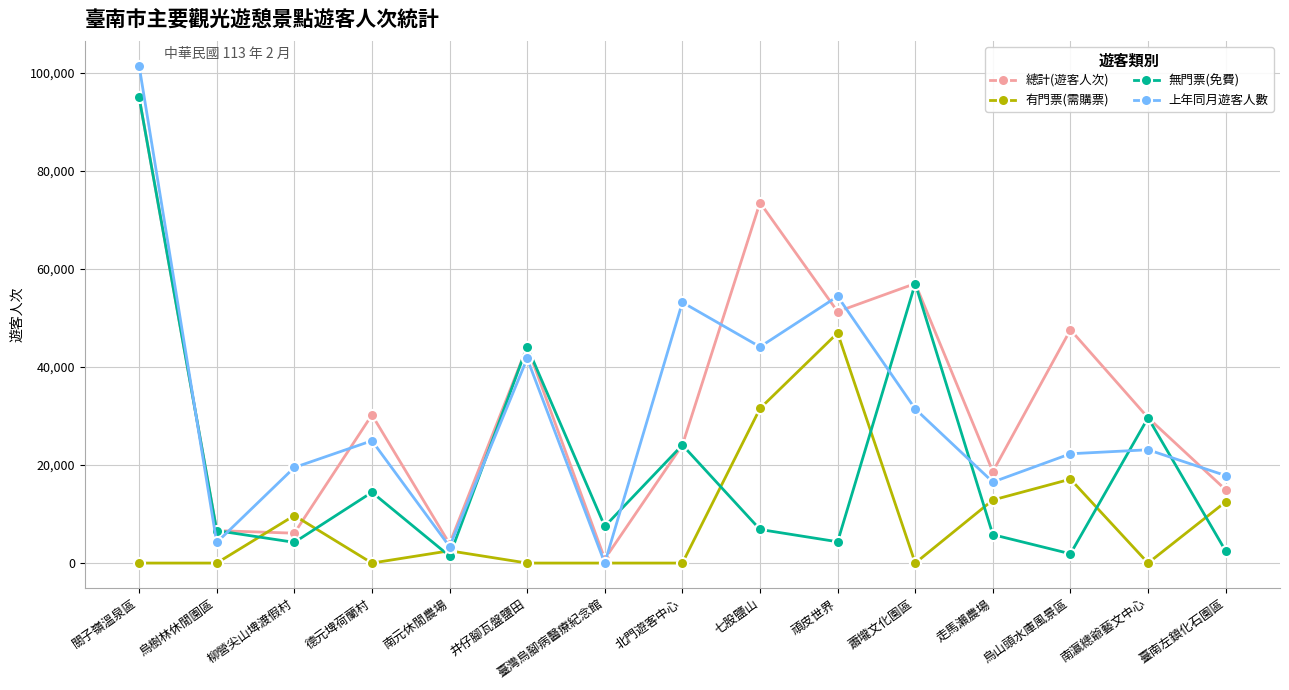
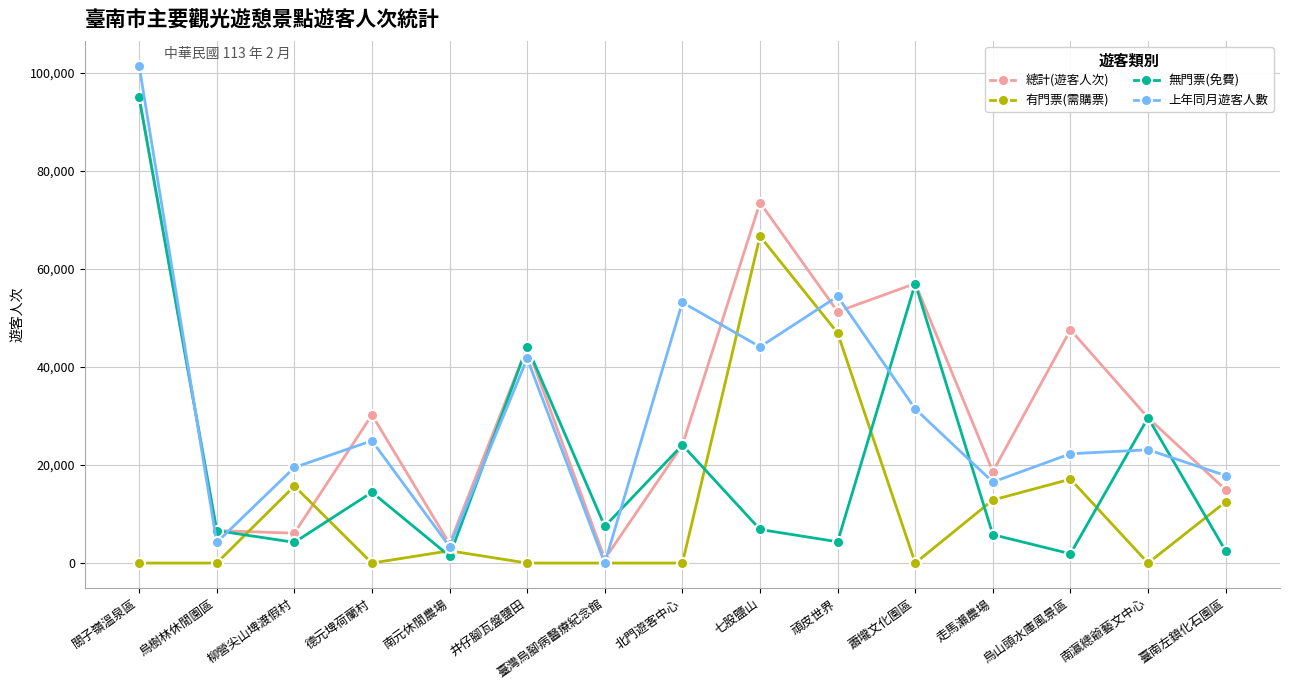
有門票(需購票), 柳營尖山埤渡假村: 10,000 -> 16,000
有門票(需購票), 七股鹽山: 32,000 -> 67,000
